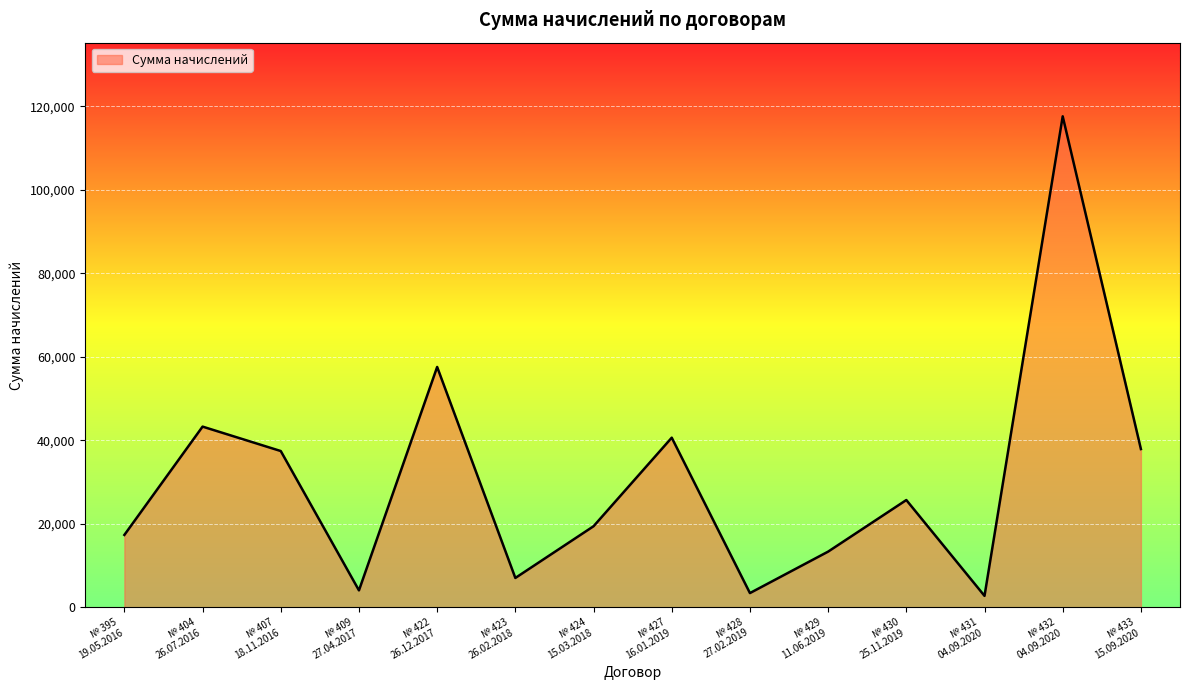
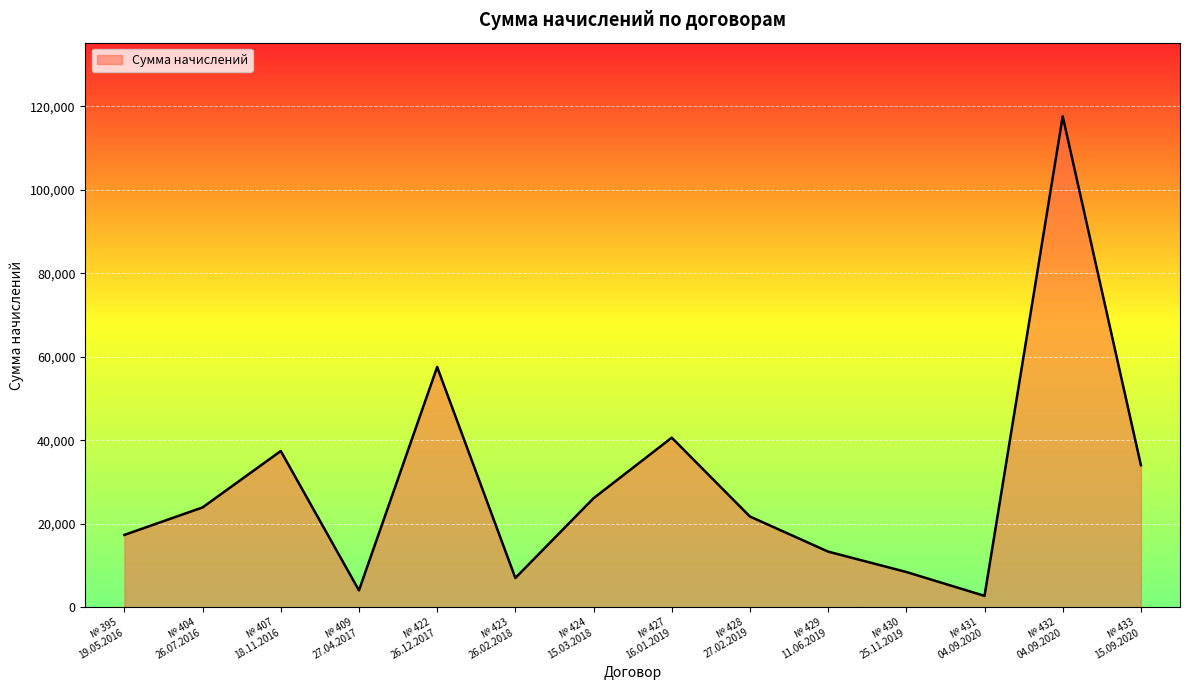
№ 404 26.07.2016: 43,000 -> 24,000
№ 424 15.03.2018: 19,000 -> 26,000
№ 428 27.02.2019: 3,000 -> 22,000
№ 430 25.11.2019: 26,000 -> 8,000
№ 433 15.09.2020: 38,000 -> 34,000
